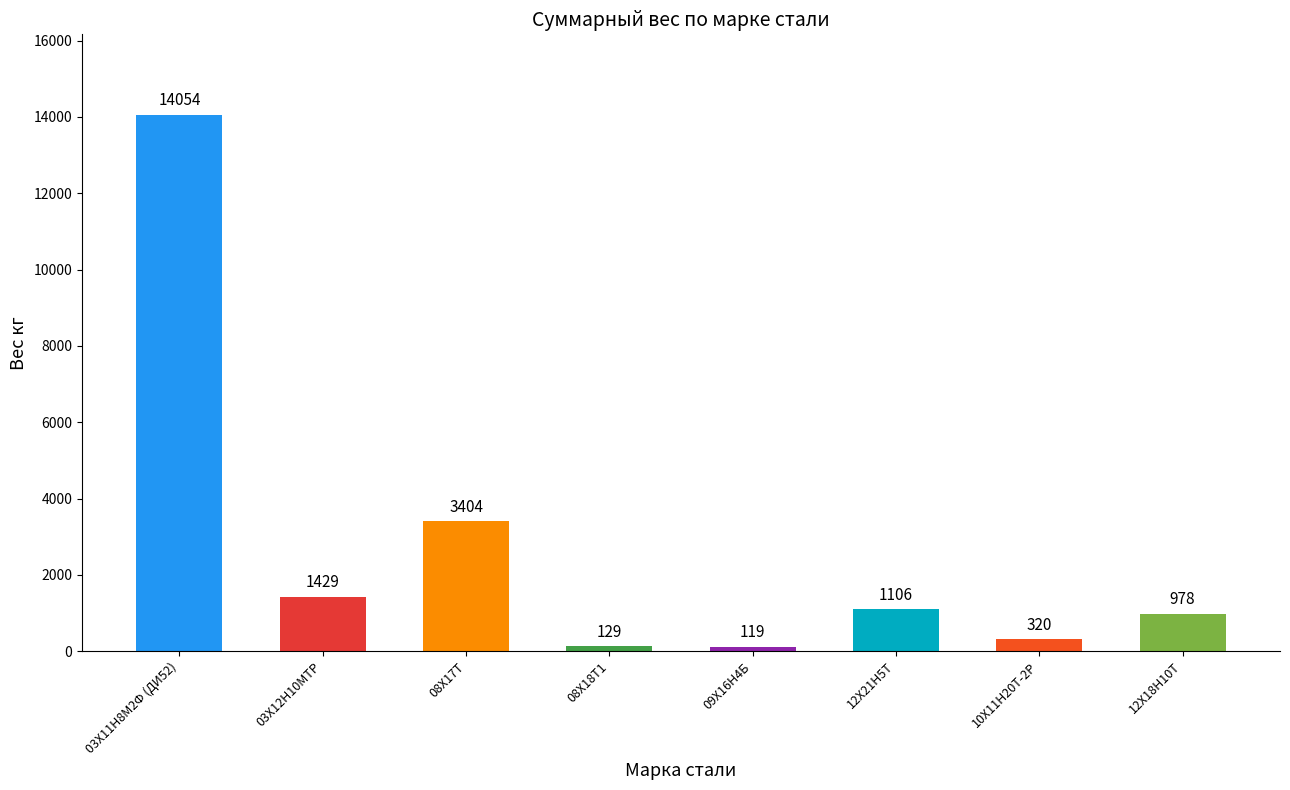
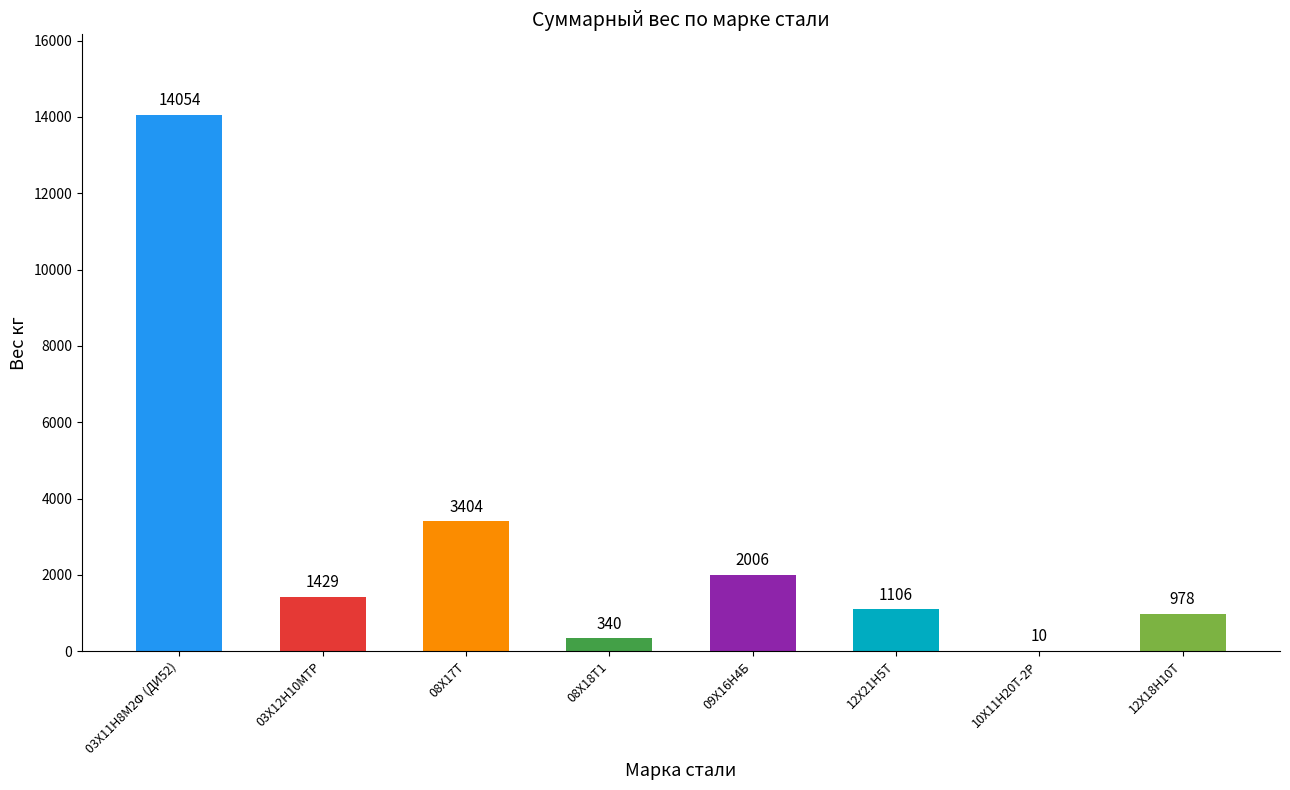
08Х18Т1: 129 -> 340
09Х16Н4Б: 119 -> 2006
10Х11Н20Т-2Р: 320 -> 10
